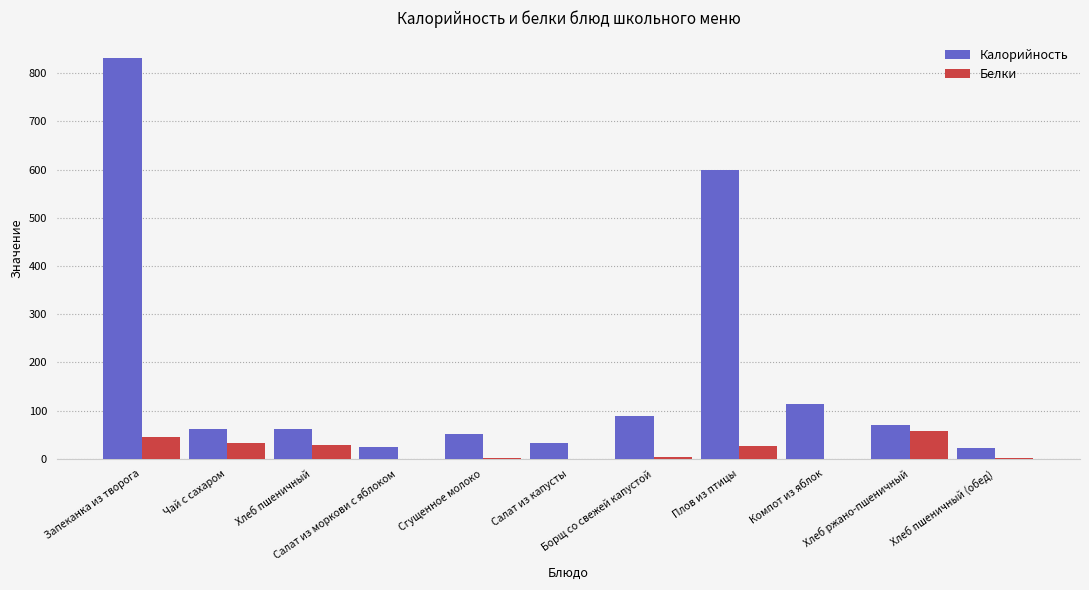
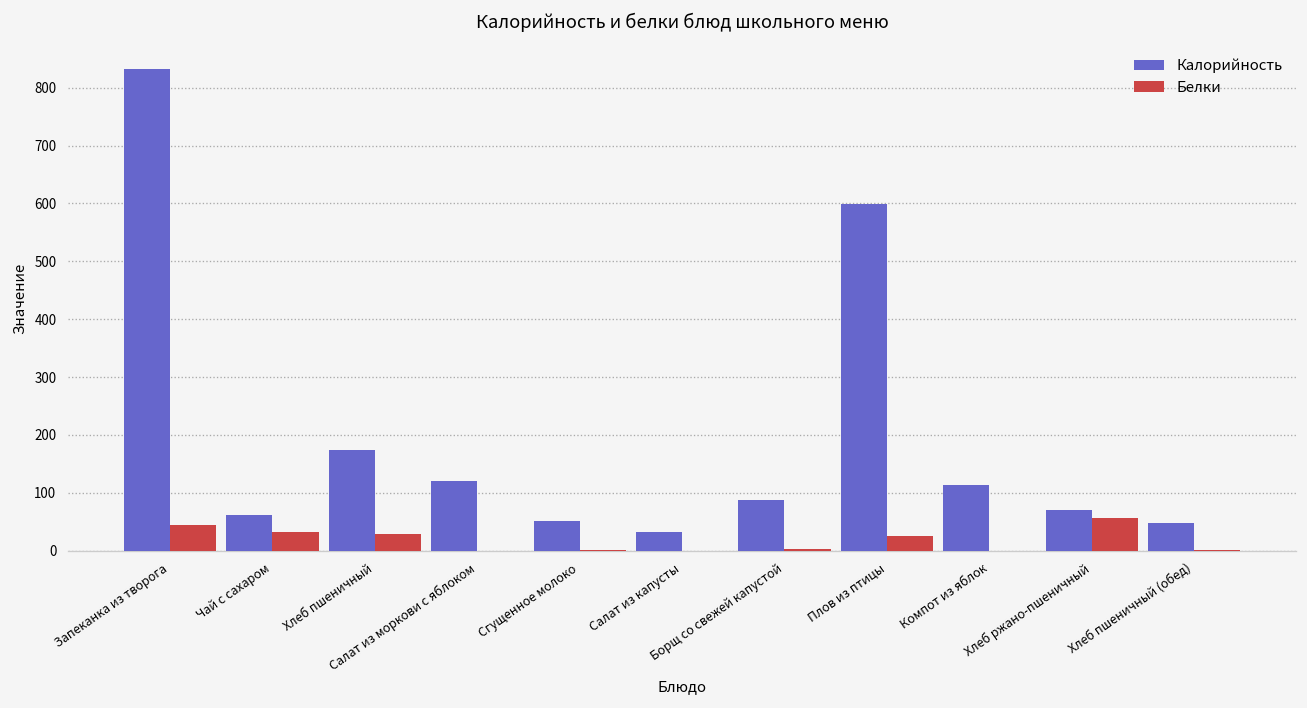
Калорийность, Хлеб пшеничный: 60 -> 170
Калорийность, Салат из моркови с яблоком: 20 -> 120
Калорийность, Хлеб пшеничный (обед): 20 -> 50
